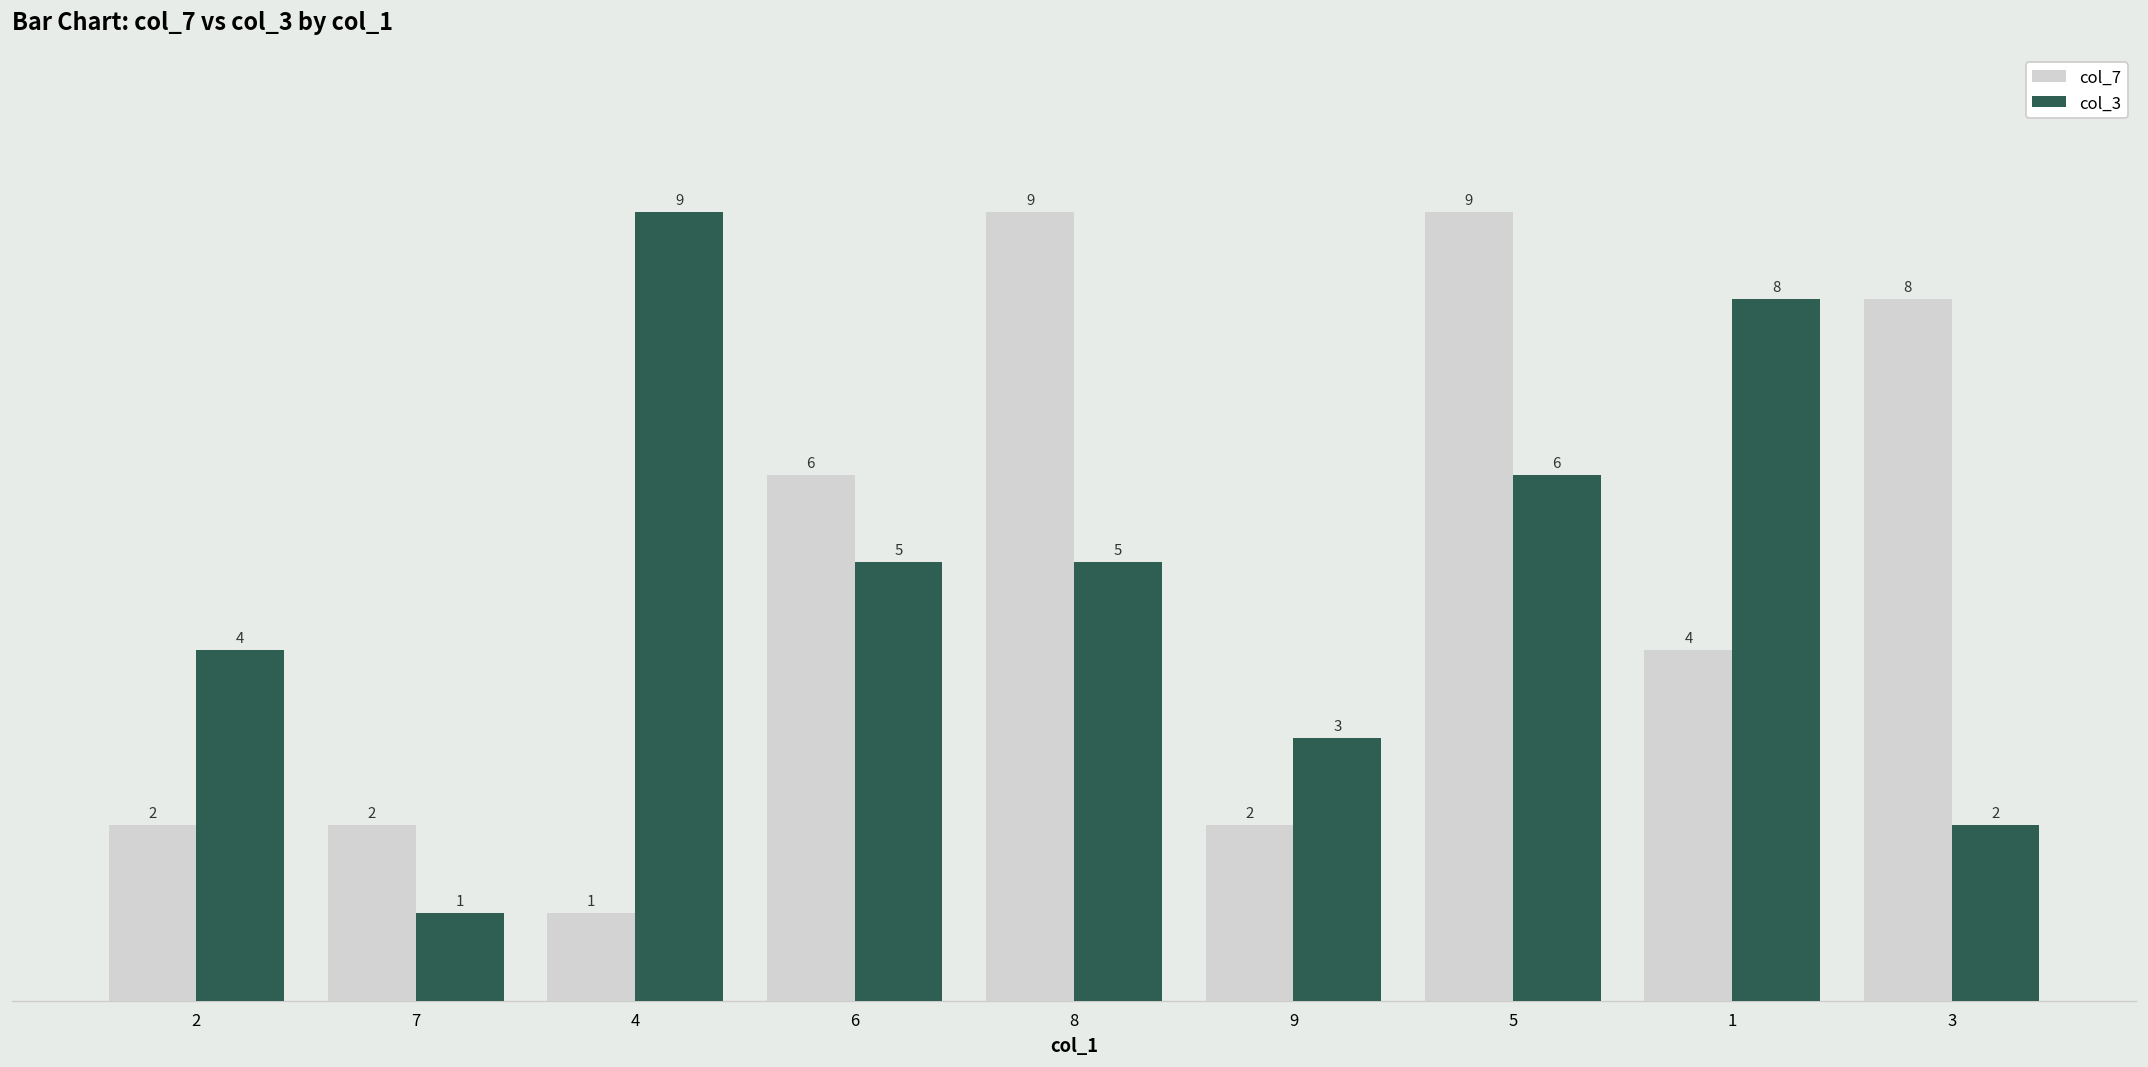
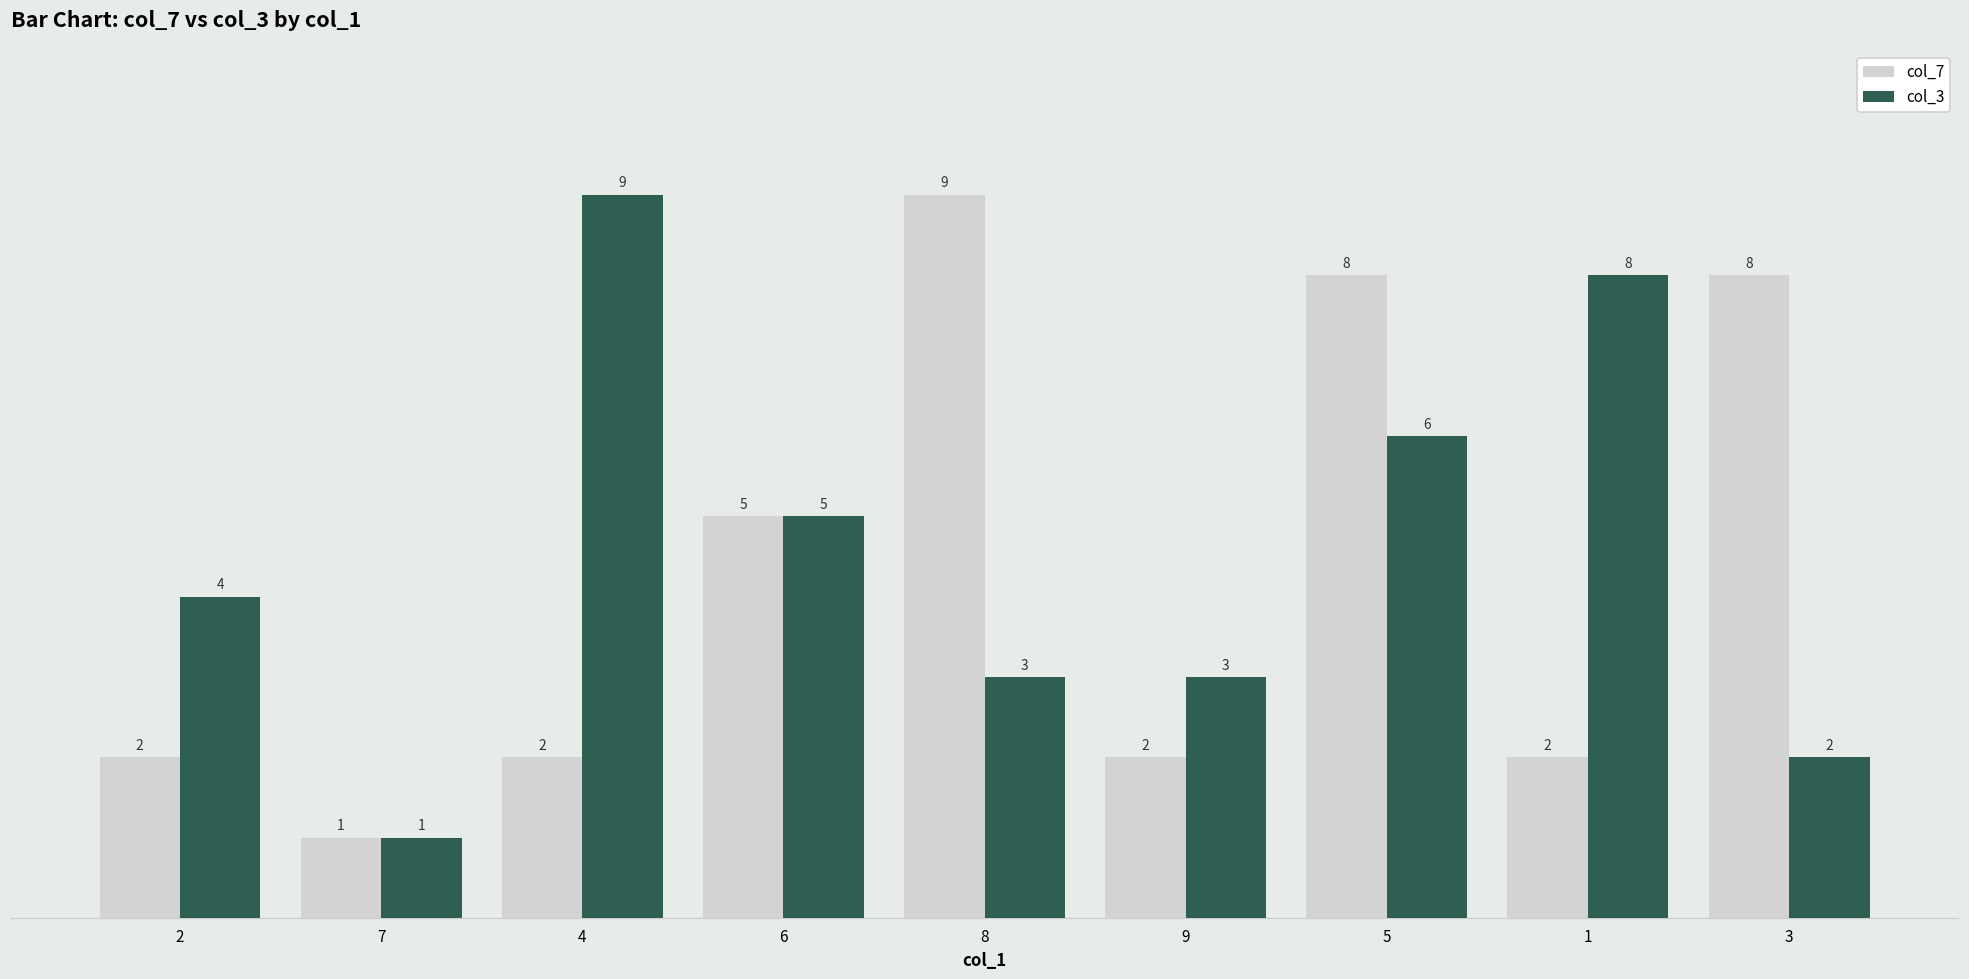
col_7, 7: 2 -> 1
col_7, 4: 1 -> 2
col_7, 6: 6 -> 5
col_3, 8: 5 -> 3
col_7, 5: 9 -> 8
col_7, 1: 4 -> 2
